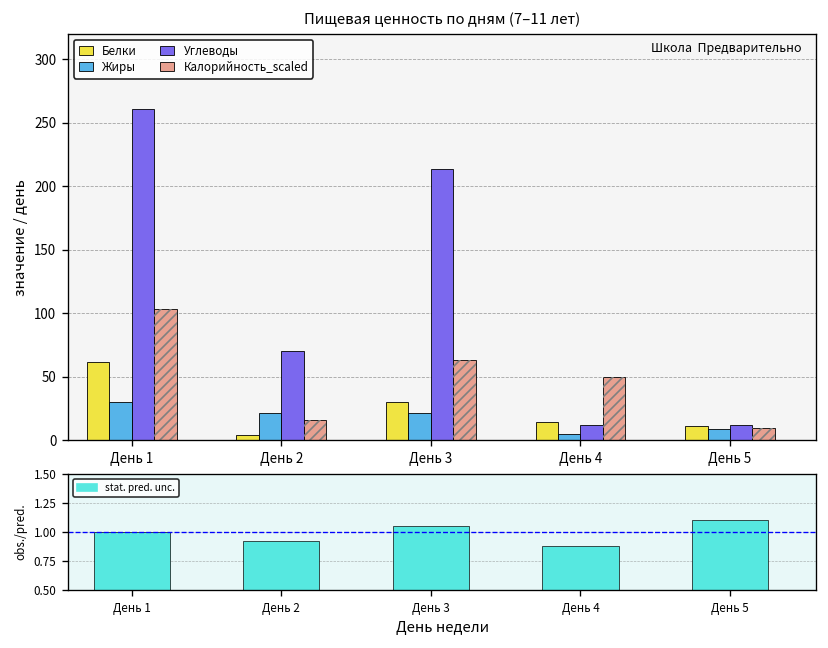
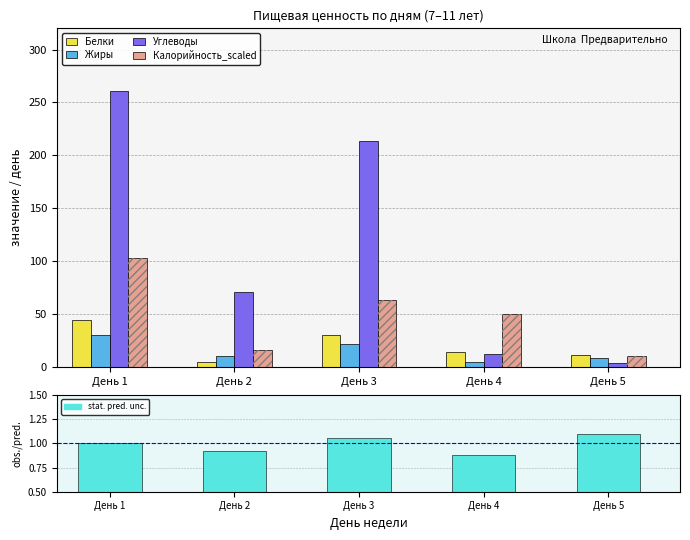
Пищевая ценность по дням (7–11 лет), Белки, День 1: 62 -> 44
Пищевая ценность по дням (7–11 лет), Жиры, День 2: 22 -> 11
Пищевая ценность по дням (7–11 лет), Углеводы, День 5: 12 -> 4
